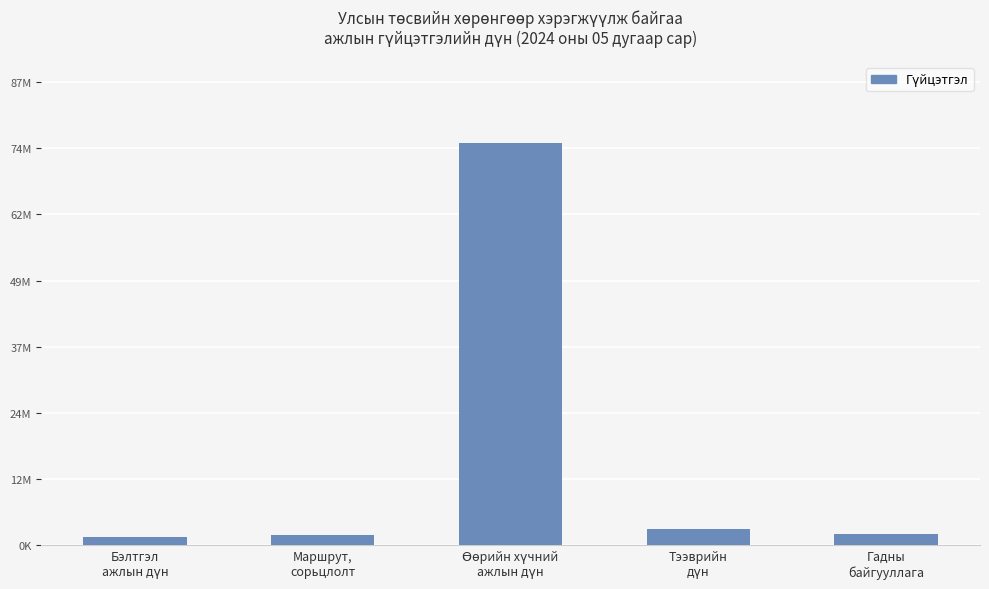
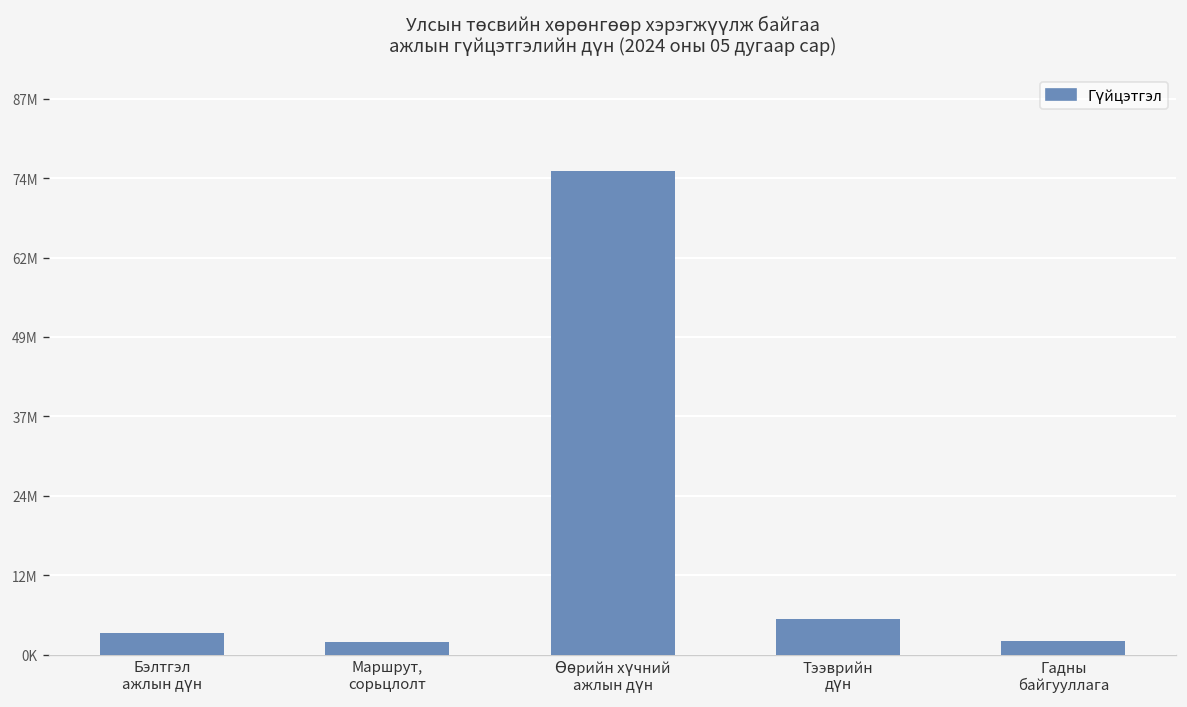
Бэлтгэл ажлын дүн: 1000000 -> 3000000
Тээврийн дүн: 3000000 -> 6000000
